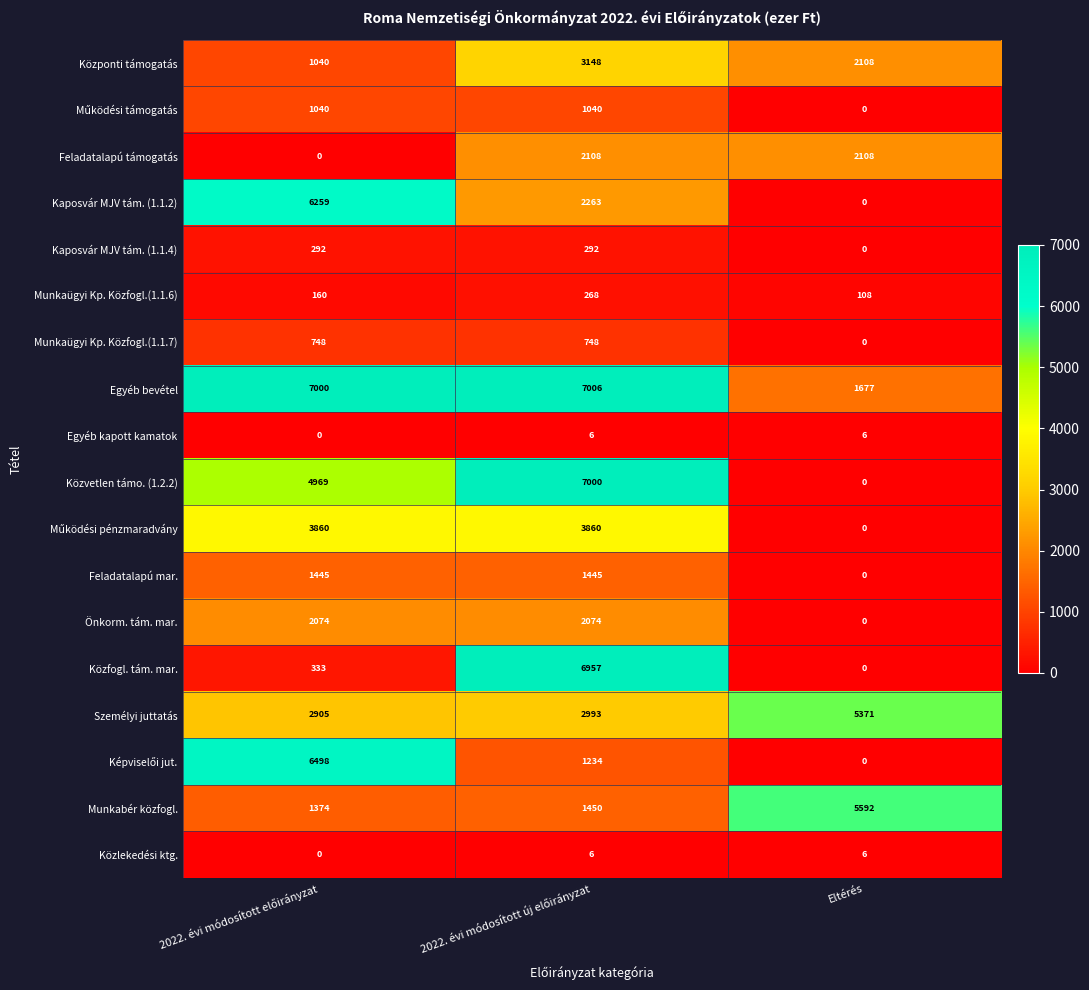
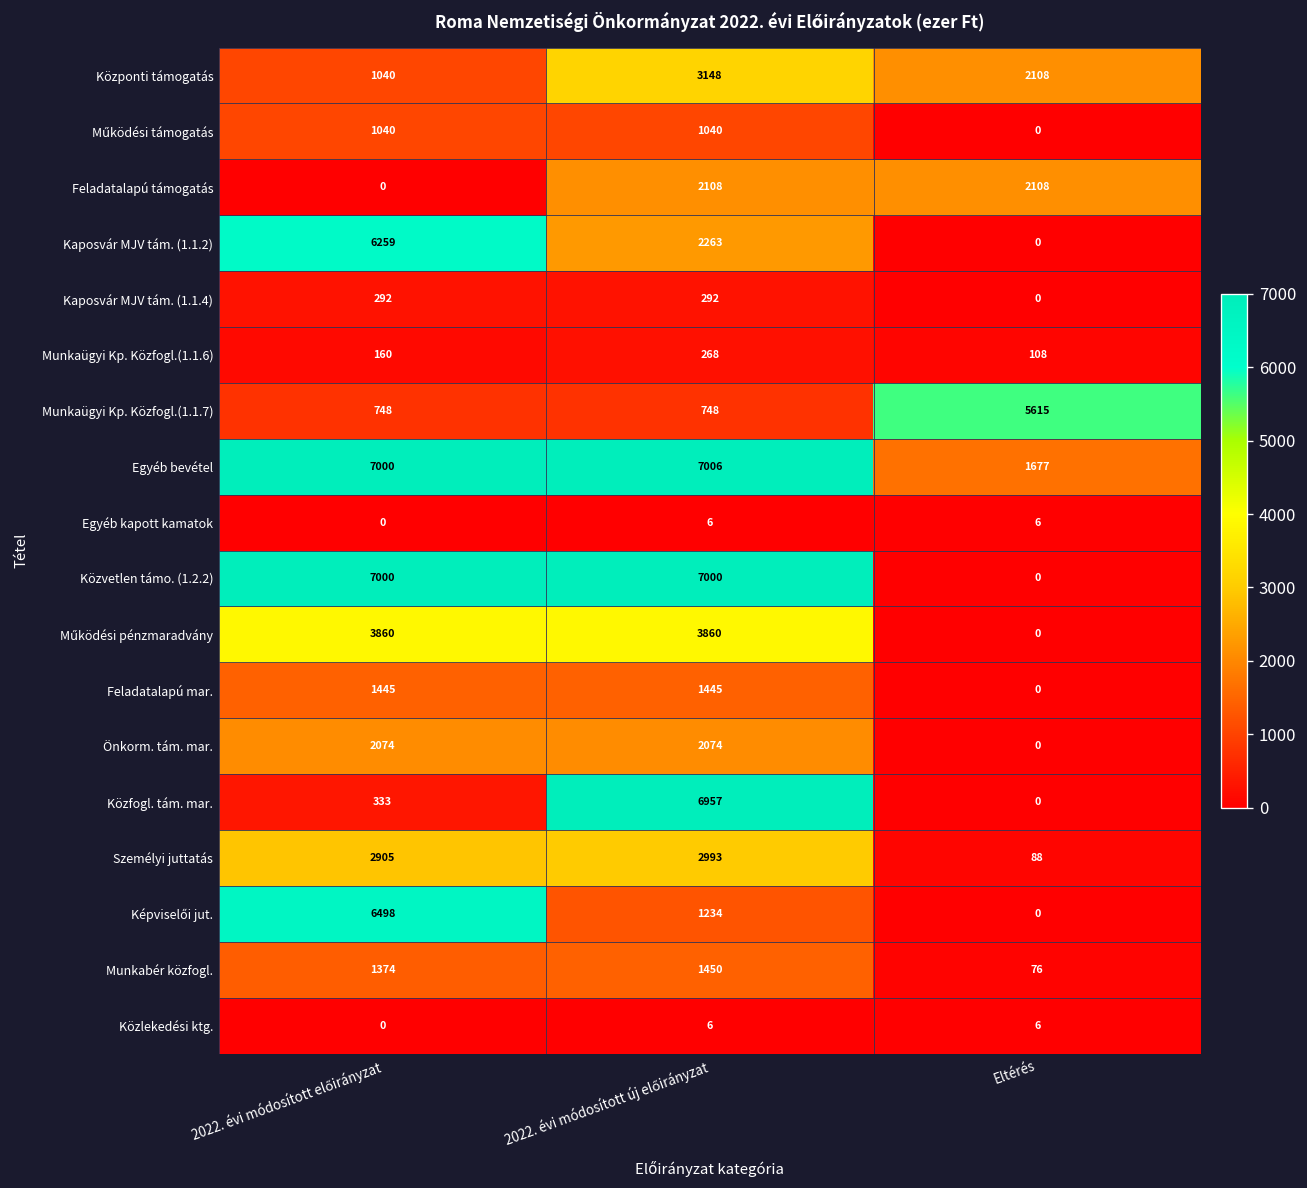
Munkaügyi Kp. Közfogl.(1.1.7), Eltérés: 0 -> 5615
Közvetlen támo. (1.2.2), 2022. évi módosított előirányzat: 4969 -> 7000
Személyi juttatás, Eltérés: 5371 -> 88
Munkabér közfogl., Eltérés: 5592 -> 76
